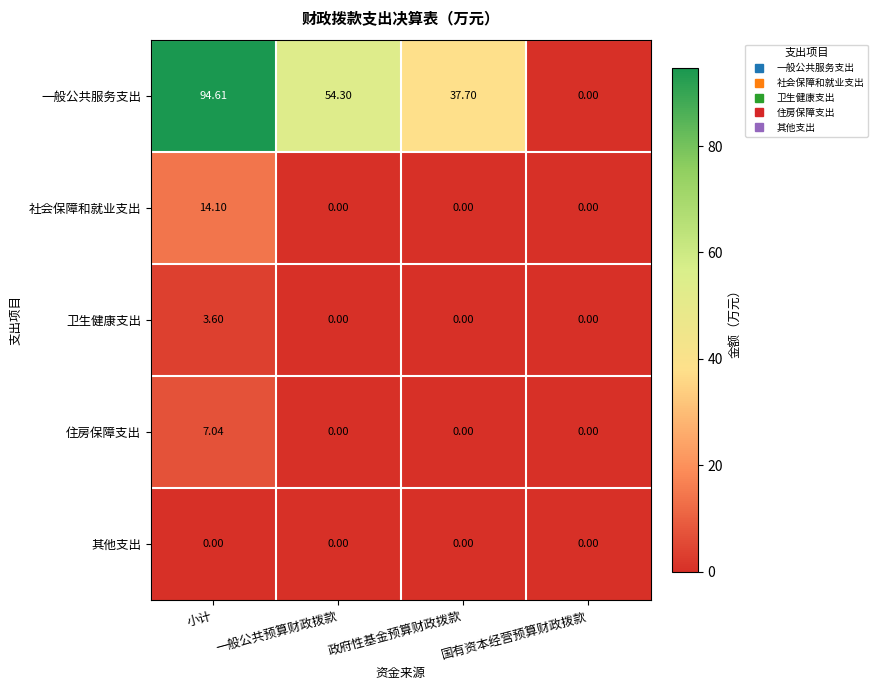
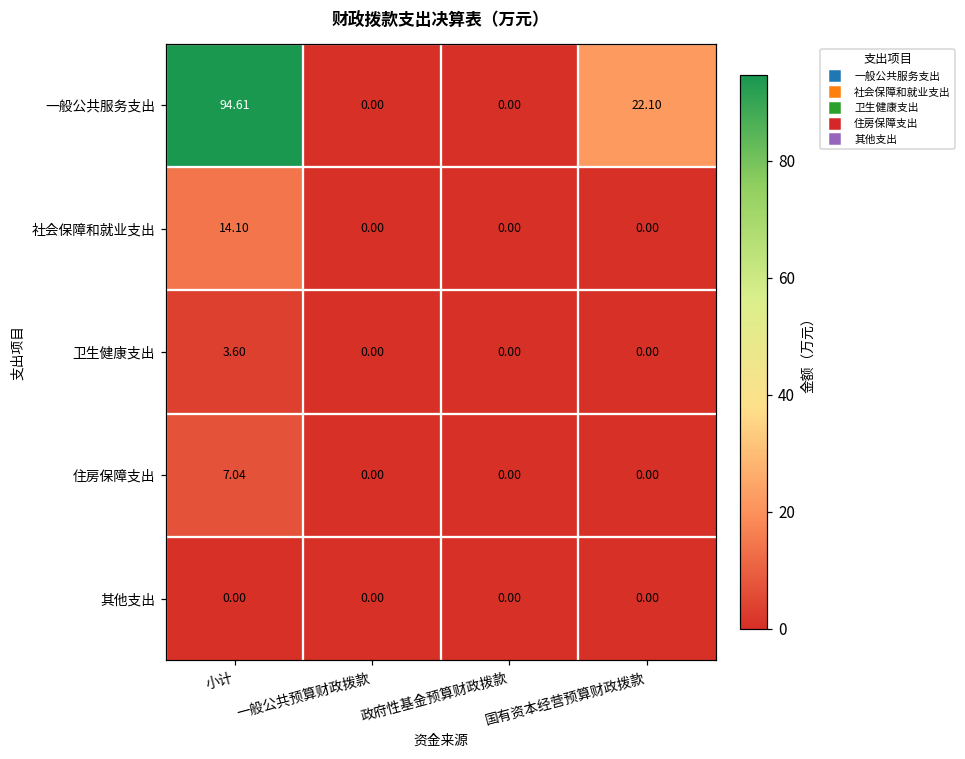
一般公共服务支出, 一般公共预算财政拨款: 54.30 -> 0.00
一般公共服务支出, 政府性基金预算财政拨款: 37.70 -> 0.00
一般公共服务支出, 国有资本经营预算财政拨款: 0.00 -> 22.10
